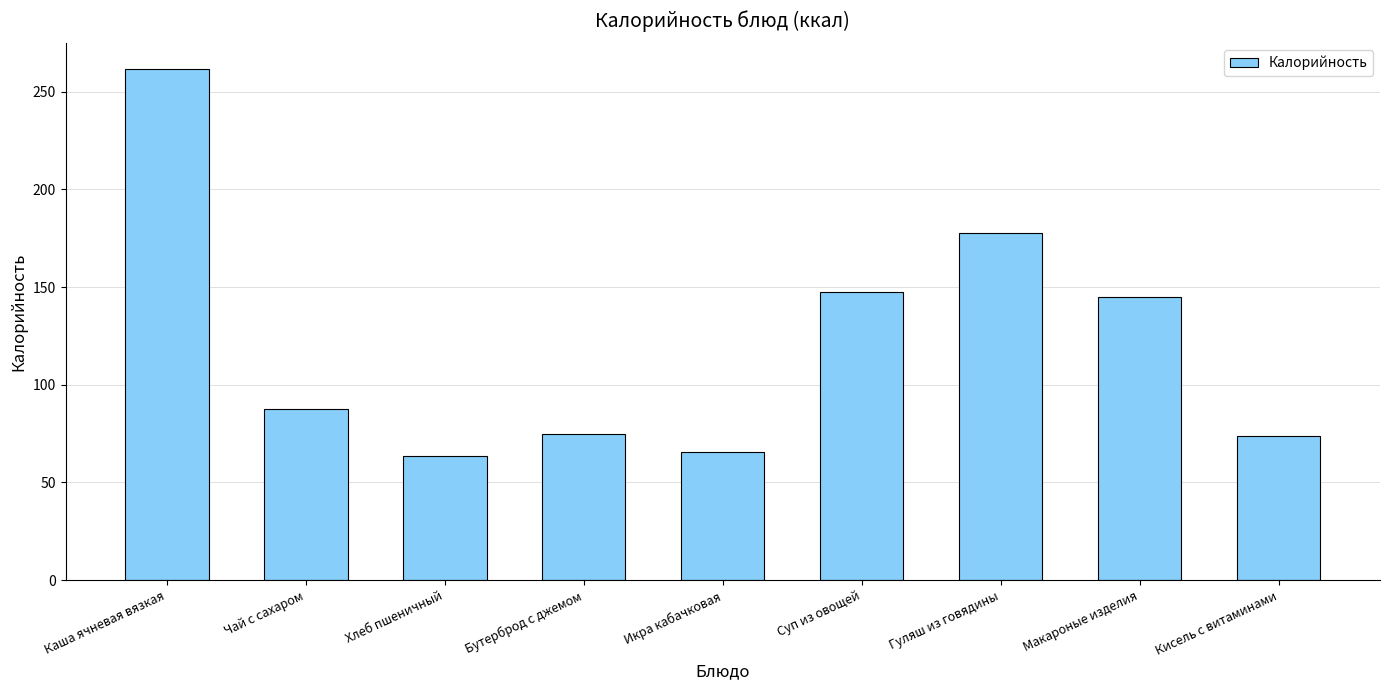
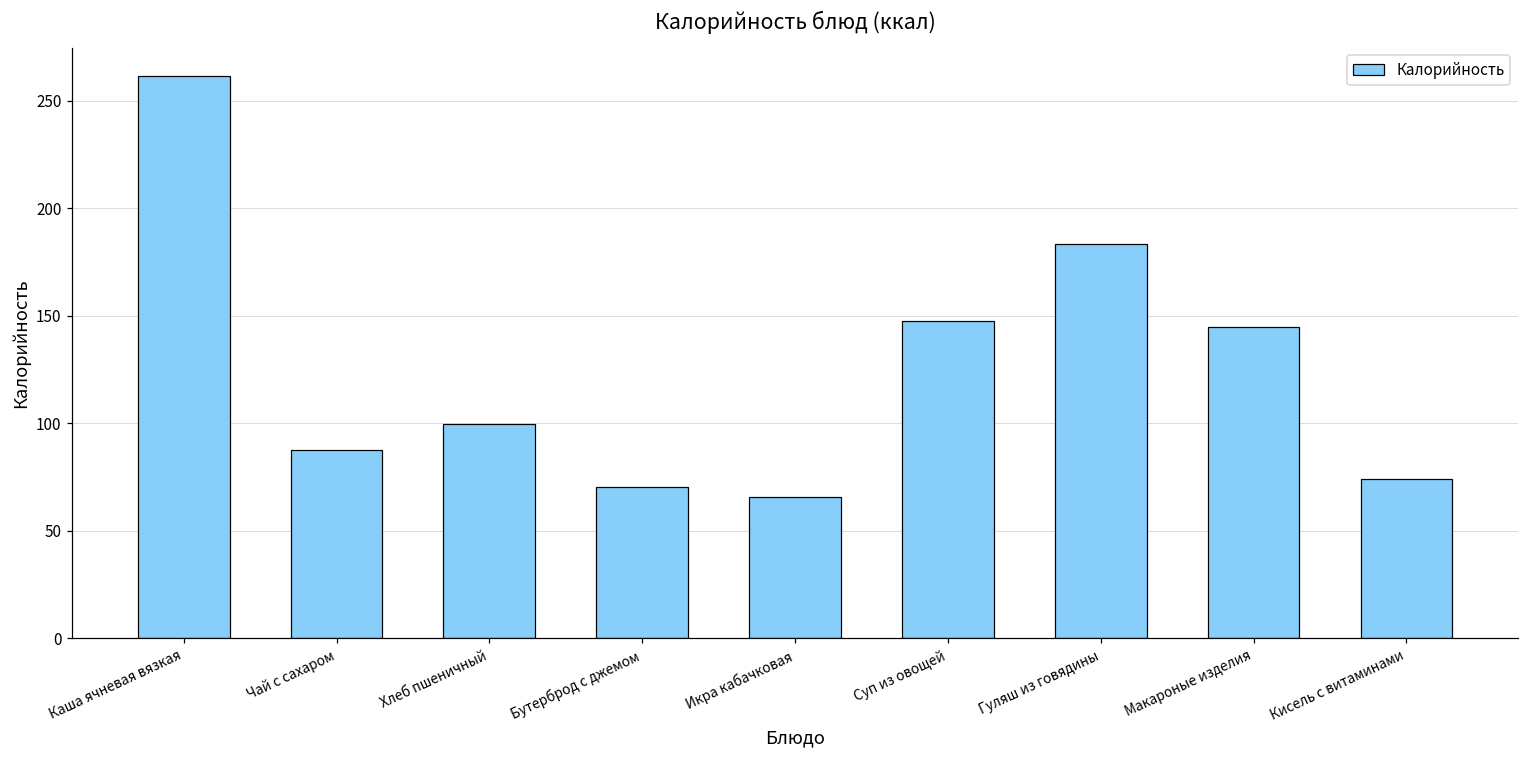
Хлеб пшеничный: 63 -> 100
Бутерброд с джемом: 75 -> 70
Гуляш из говядины: 178 -> 184
